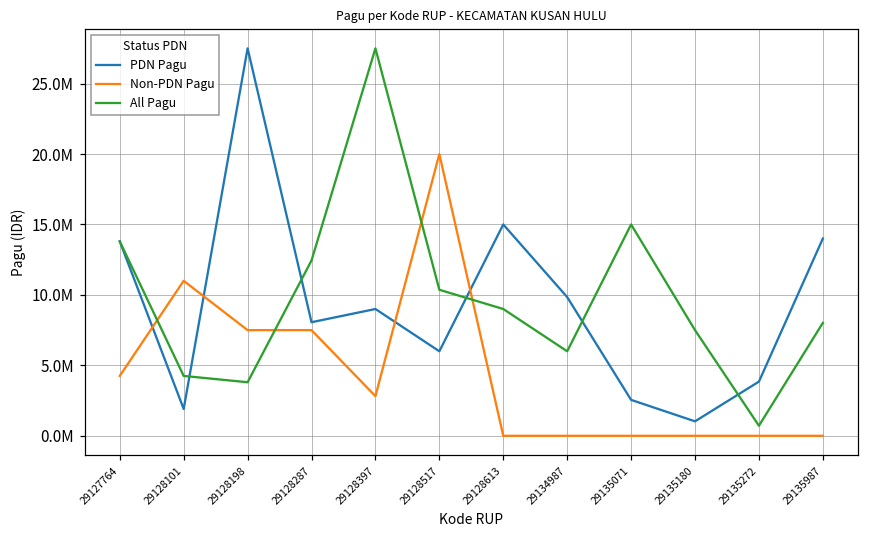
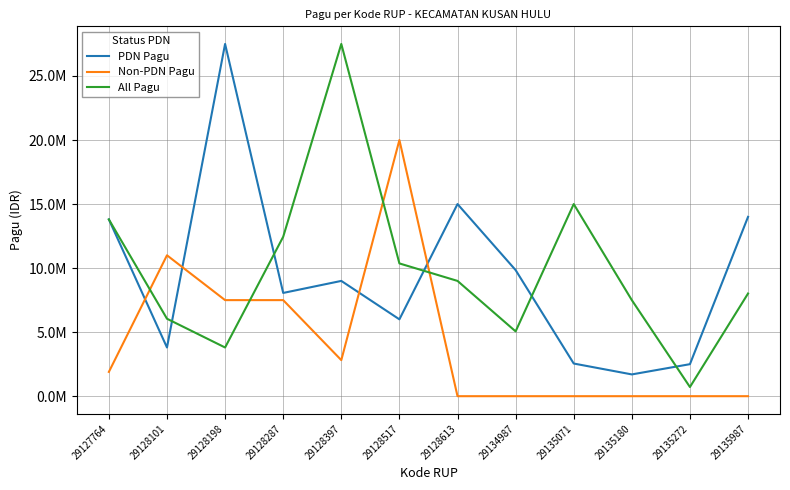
Non-PDN Pagu, 29127764: 4300000 -> 1900000
PDN Pagu, 29128101: 1900000 -> 3800000
All Pagu, 29128101: 4300000 -> 6000000
All Pagu, 29134987: 6000000 -> 5100000
PDN Pagu, 29135180: 1000000 -> 1700000
PDN Pagu, 29135272: 3800000 -> 2500000
